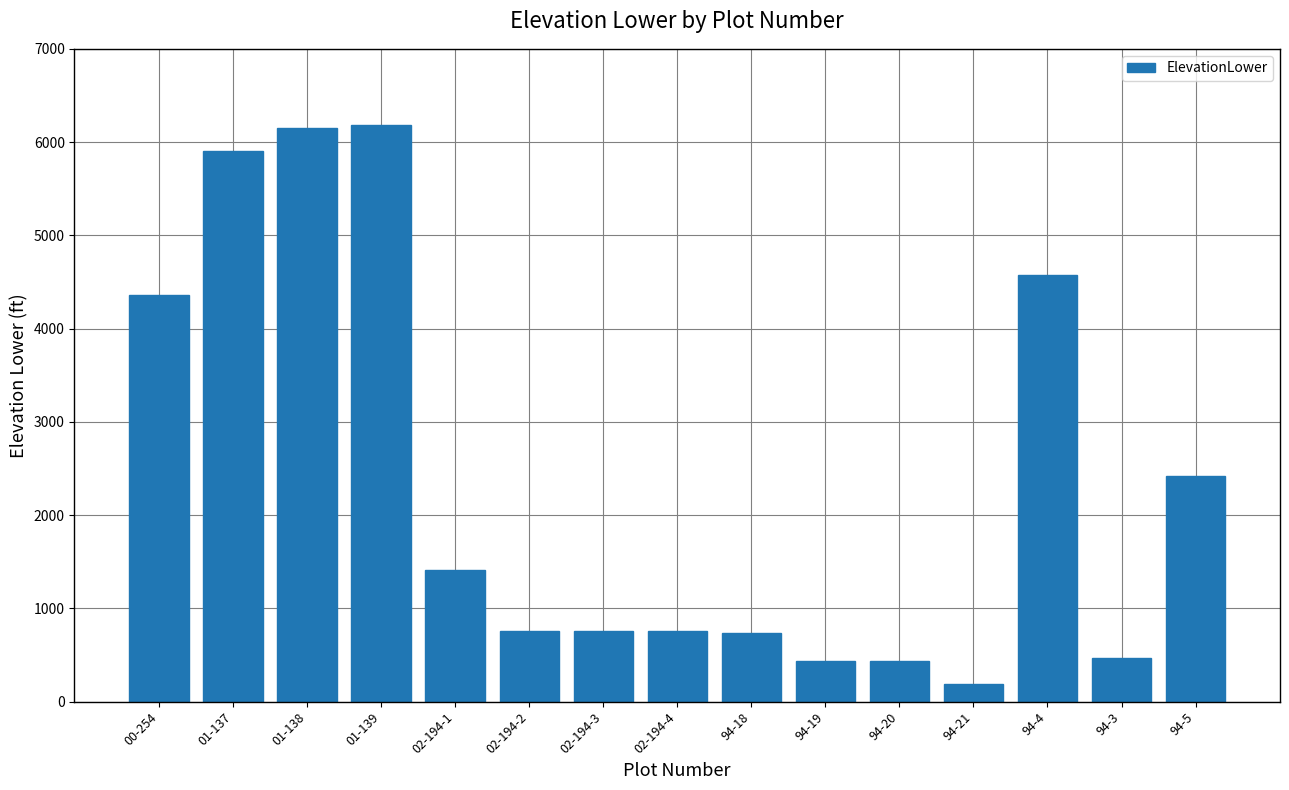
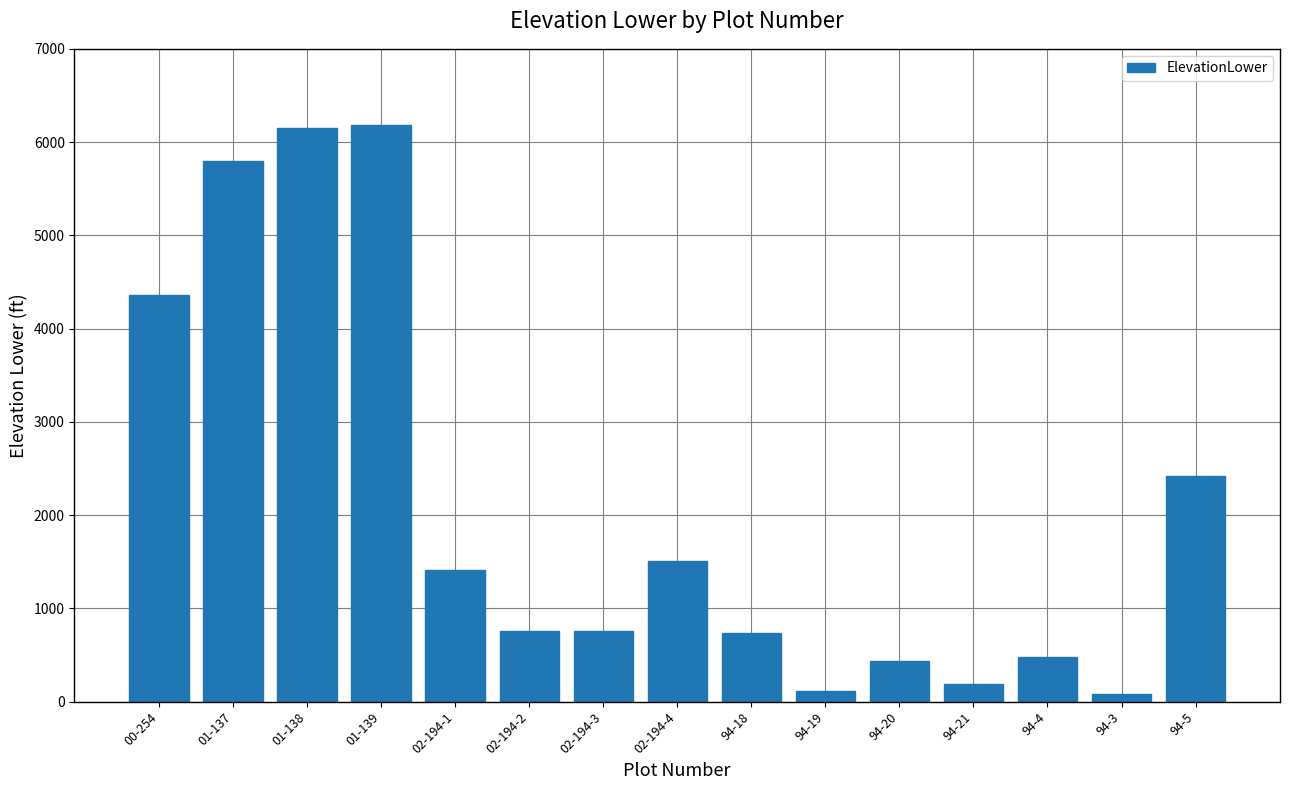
01-137: 5900 -> 5800
02-194-4: 800 -> 1500
94-19: 400 -> 100
94-4: 4600 -> 500
94-3: 500 -> 100
